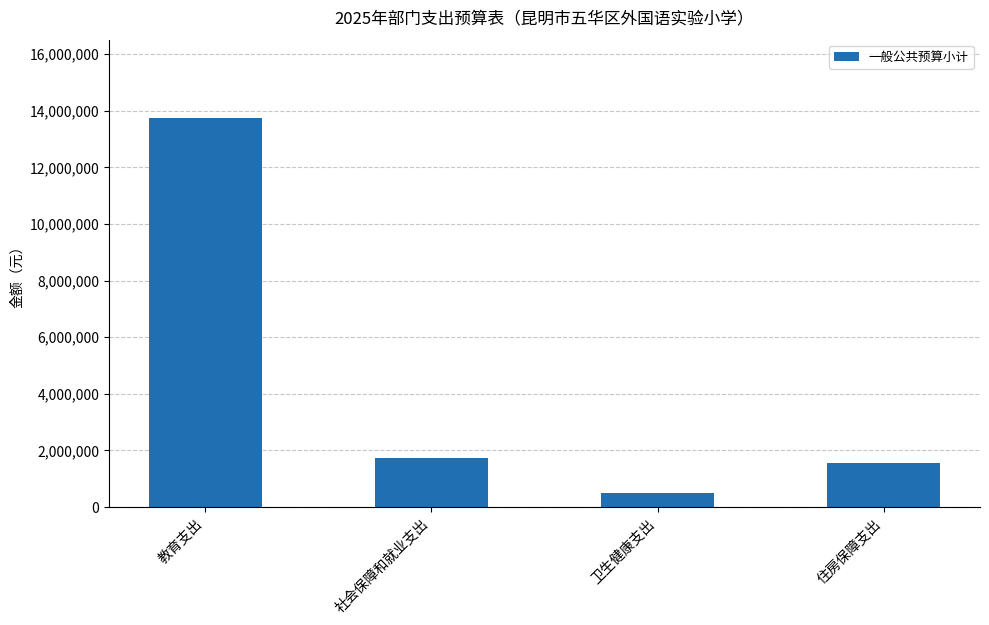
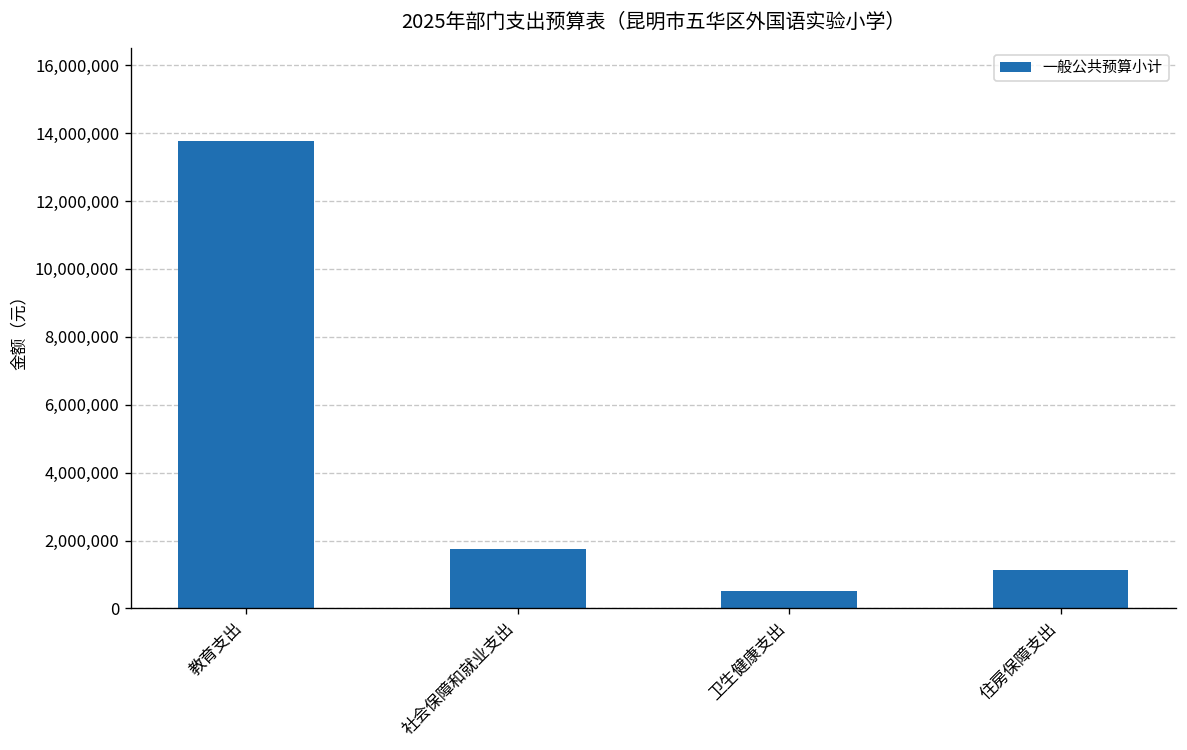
住房保障支出: 1,600,000 -> 1,100,000
